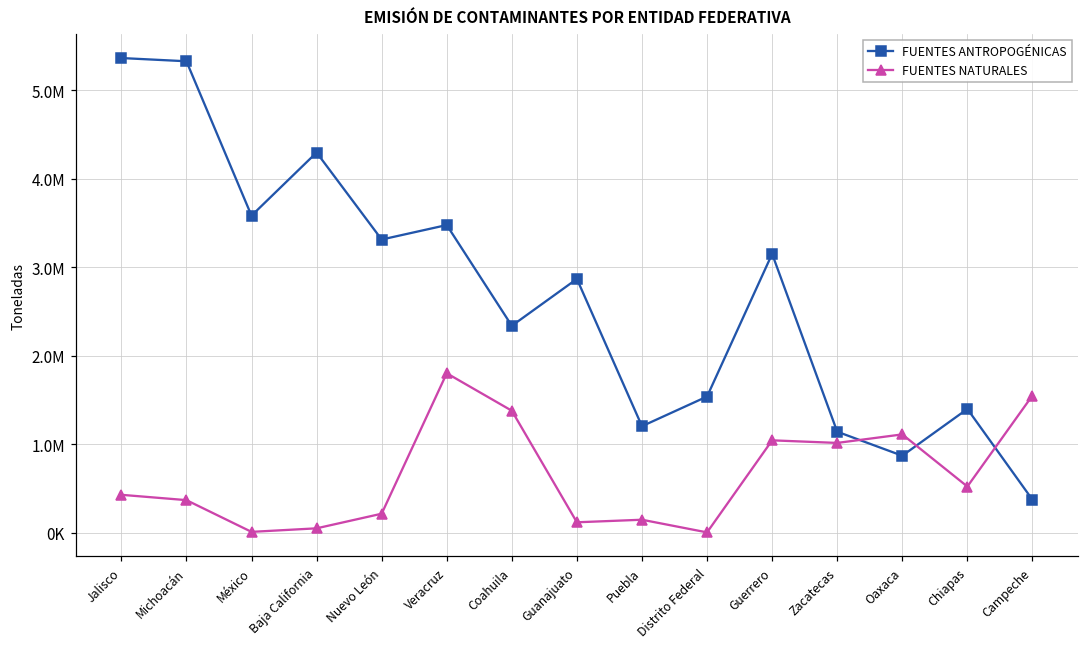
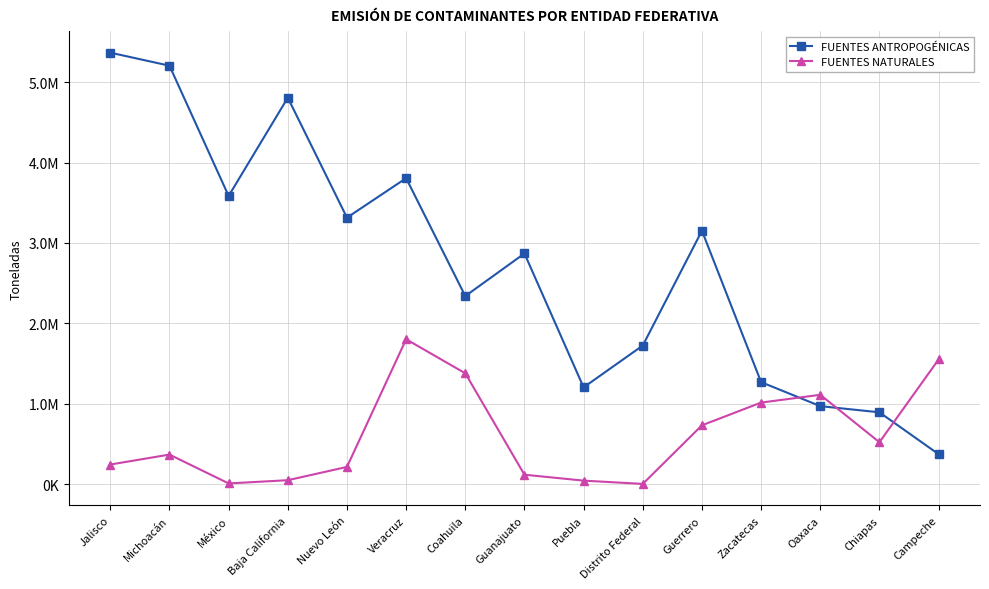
FUENTES NATURALES, Jalisco: 400000 -> 200000
FUENTES ANTROPOGÉNICAS, Michoacán: 5300000 -> 5200000
FUENTES ANTROPOGÉNICAS, Baja California: 4300000 -> 4800000
FUENTES ANTROPOGÉNICAS, Veracruz: 3500000 -> 3800000
FUENTES NATURALES, Puebla: 100000 -> 0
FUENTES ANTROPOGÉNICAS, Distrito Federal: 1500000 -> 1700000
FUENTES NATURALES, Guerrero: 1000000 -> 700000
FUENTES ANTROPOGÉNICAS, Zacatecas: 1100000 -> 1300000
FUENTES ANTROPOGÉNICAS, Oaxaca: 900000 -> 1000000
FUENTES ANTROPOGÉNICAS, Chiapas: 1400000 -> 900000
